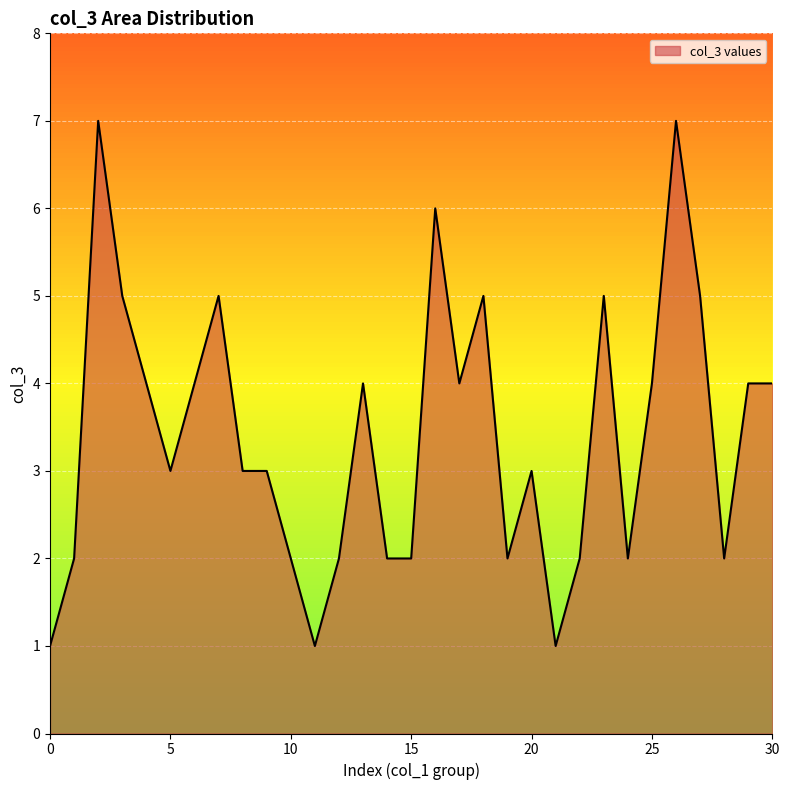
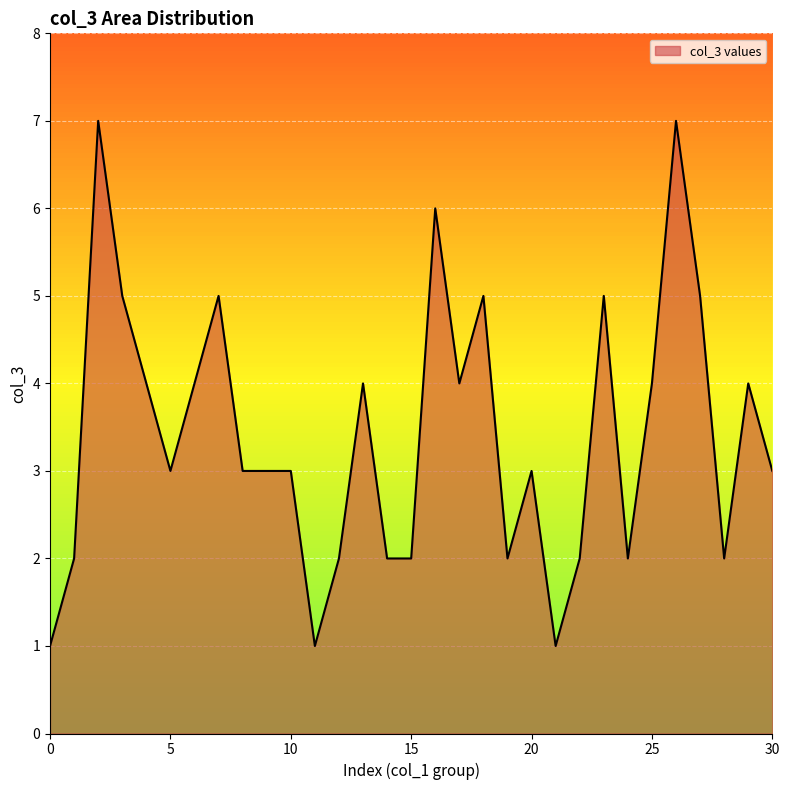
10: 2 -> 3
30: 4 -> 3
